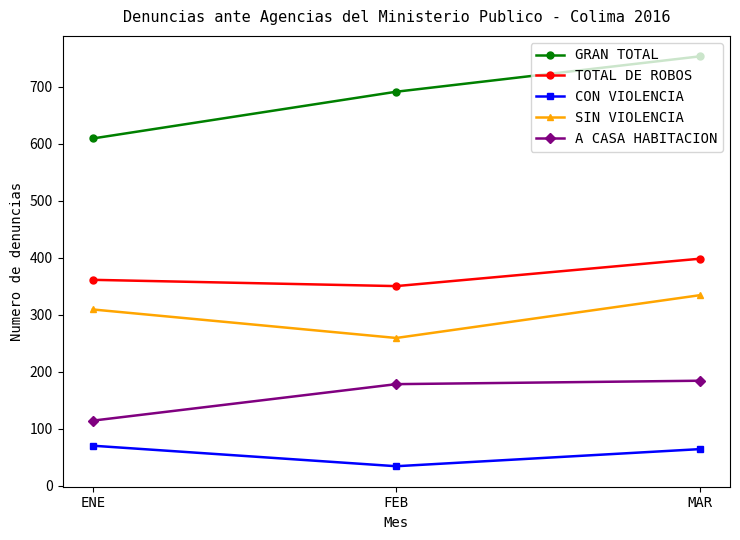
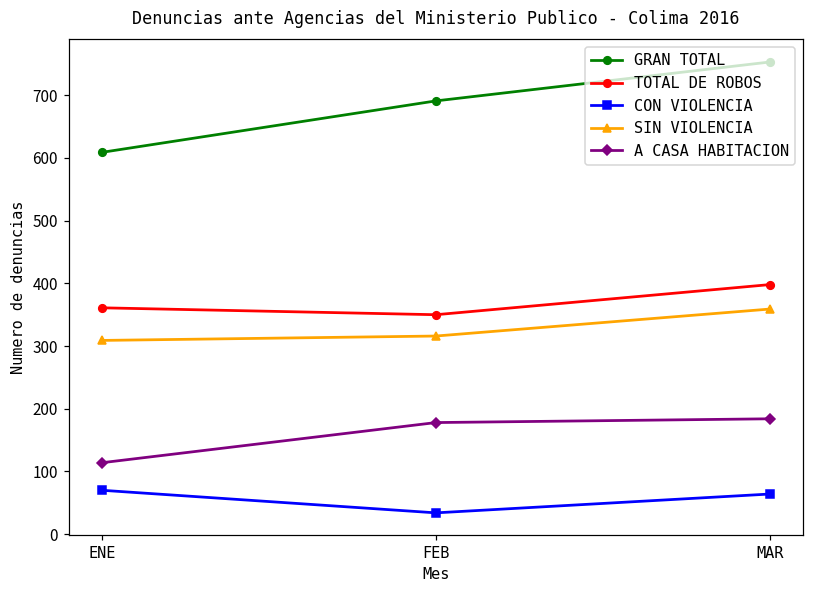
SIN VIOLENCIA, FEB: 260 -> 320
SIN VIOLENCIA, MAR: 330 -> 360
